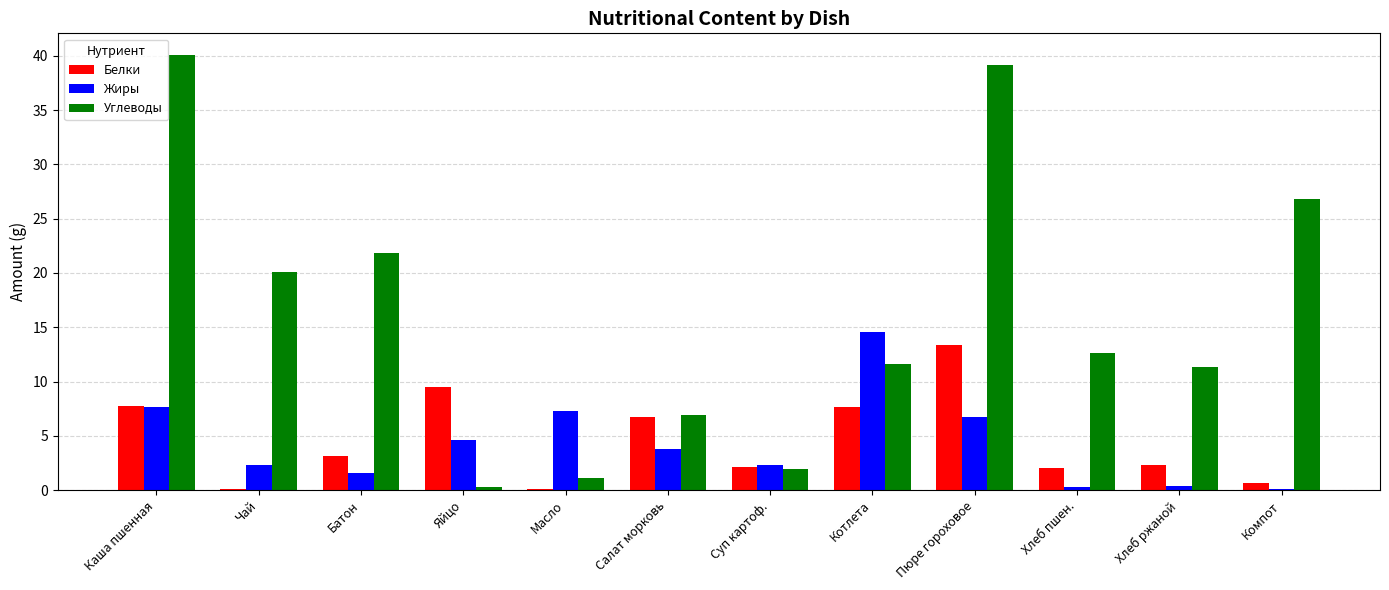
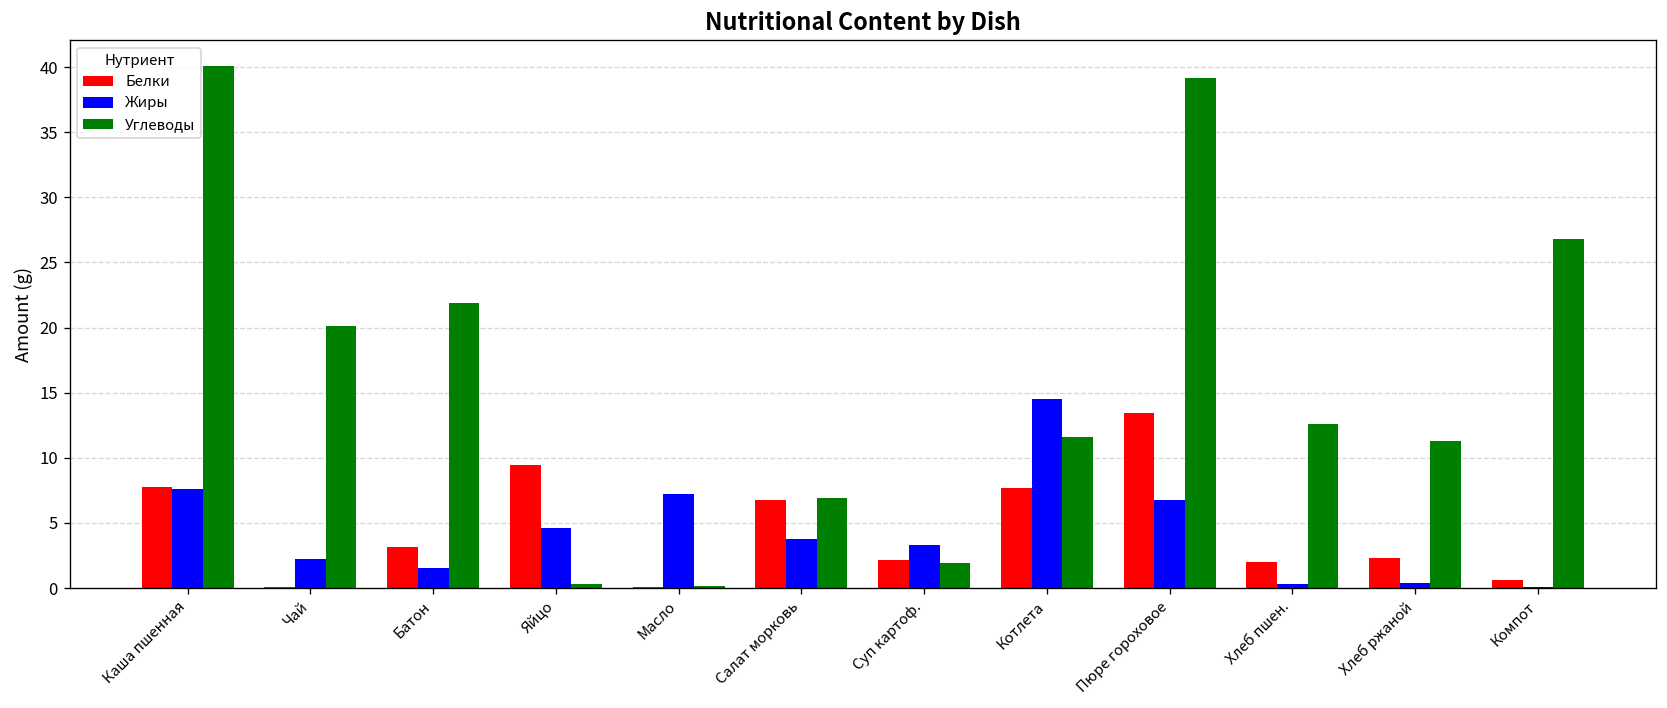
Углеводы, Масло: 1.1 -> 0.1
Жиры, Суп картоф.: 2.3 -> 3.3
